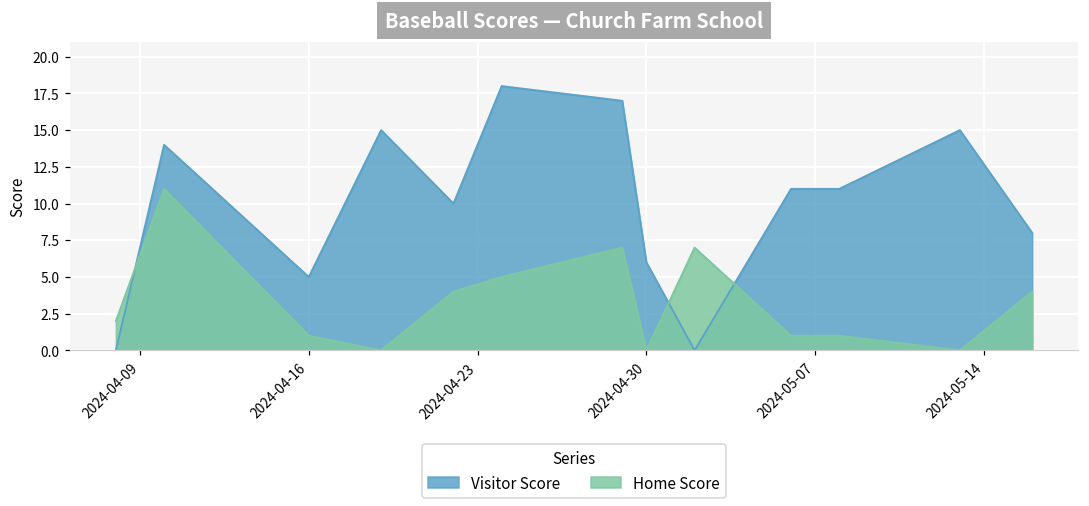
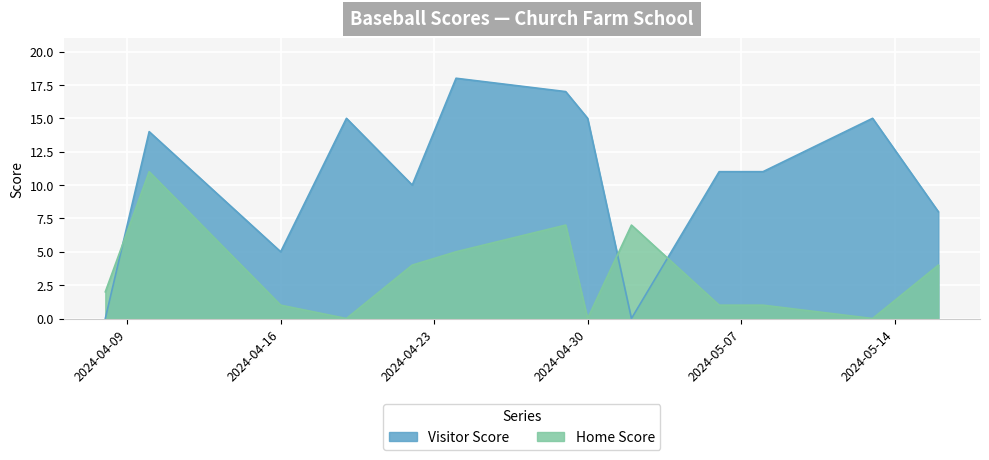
Visitor Score, 2024-04-30: 6 -> 15
